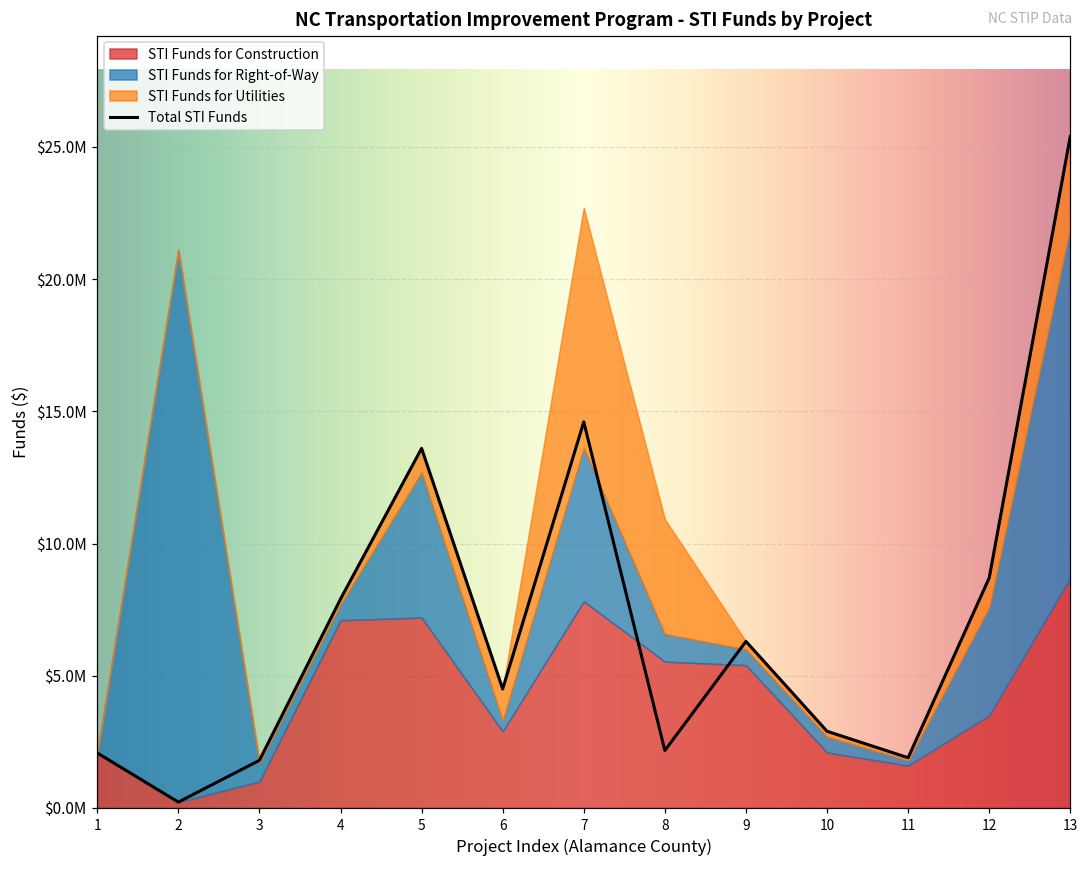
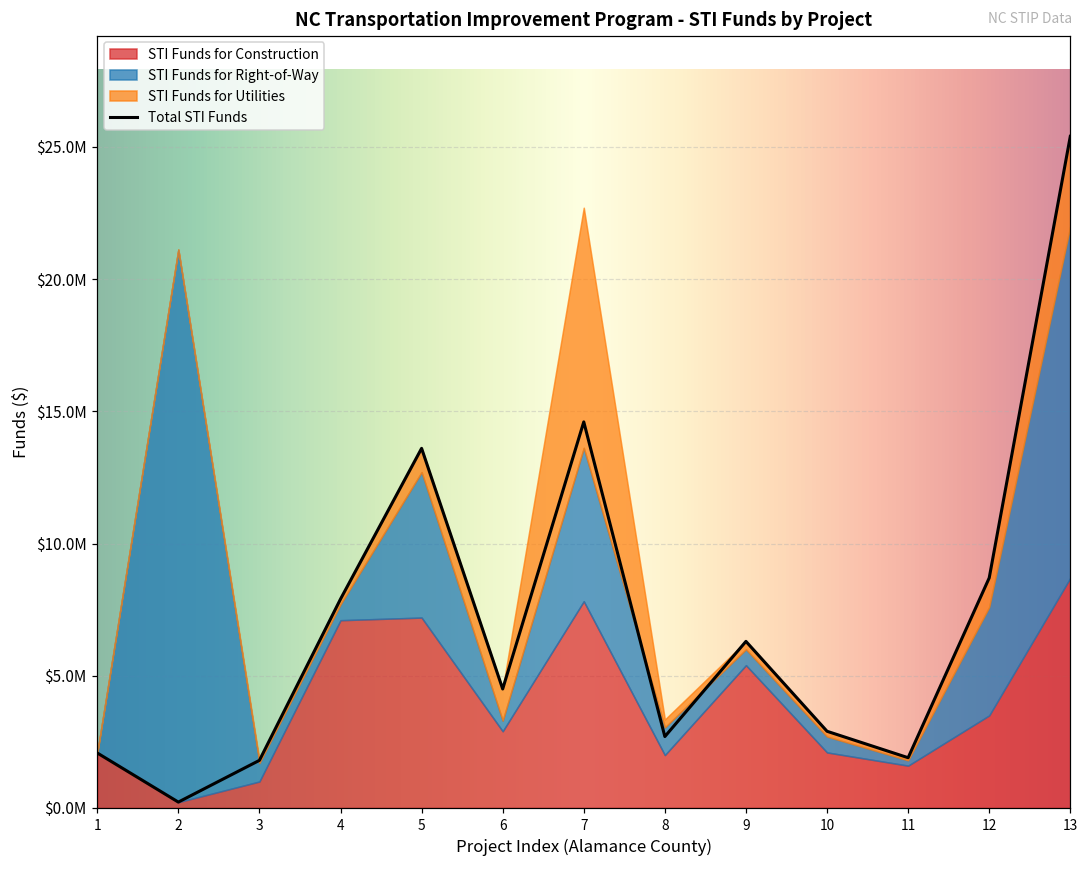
Total STI Funds, 8: $2200000 -> $2700000
STI Funds for Construction, 8: $5500000 -> $2000000
STI Funds for Utilities, 8: $4300000 -> $300000
